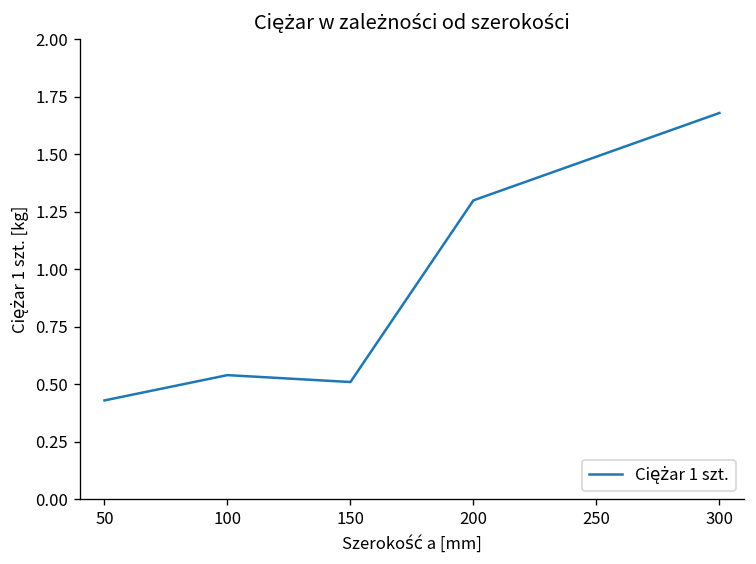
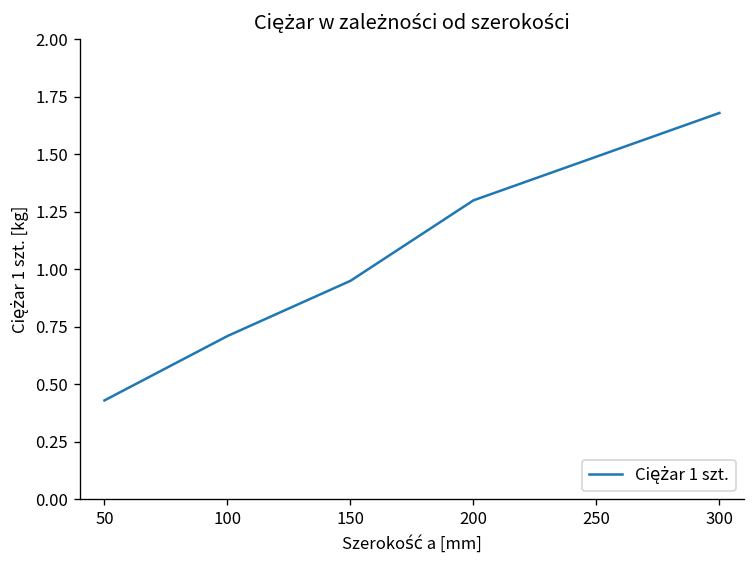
100: 0.54 -> 0.71
150: 0.51 -> 0.95
